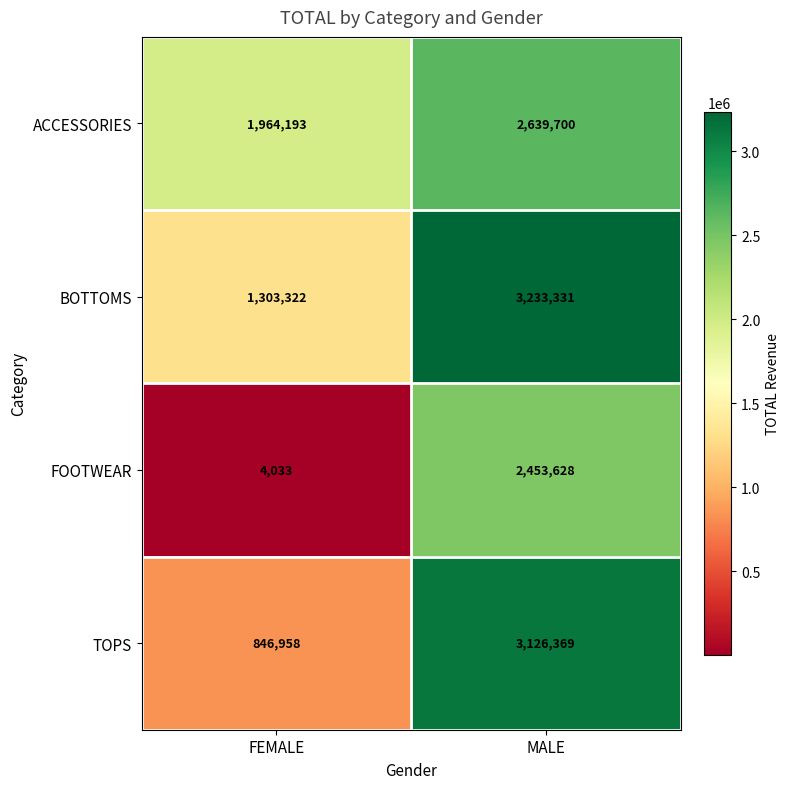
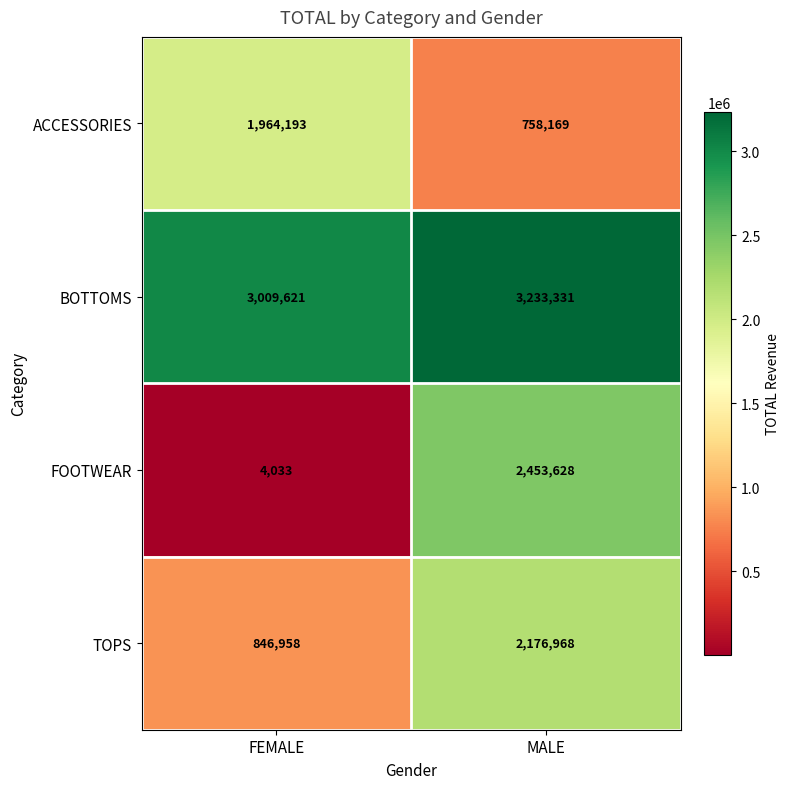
ACCESSORIES, MALE: 2,639,700 -> 758,169
BOTTOMS, FEMALE: 1,303,322 -> 3,009,621
TOPS, MALE: 3,126,369 -> 2,176,968
